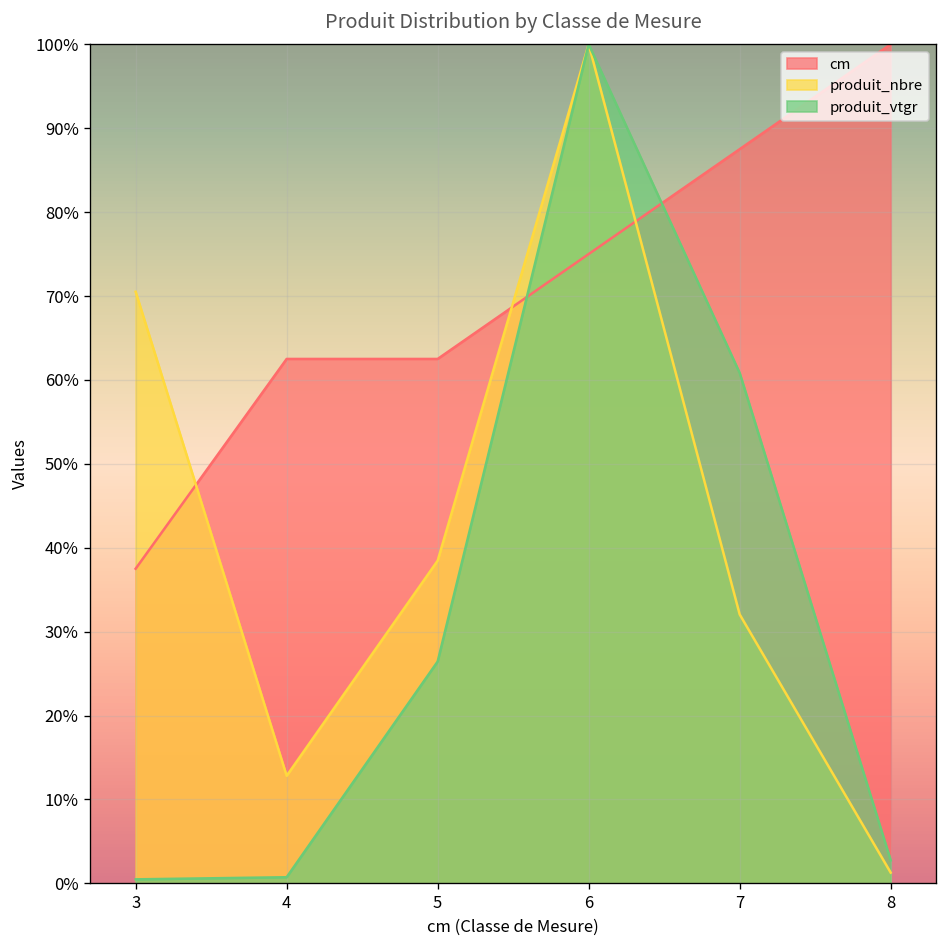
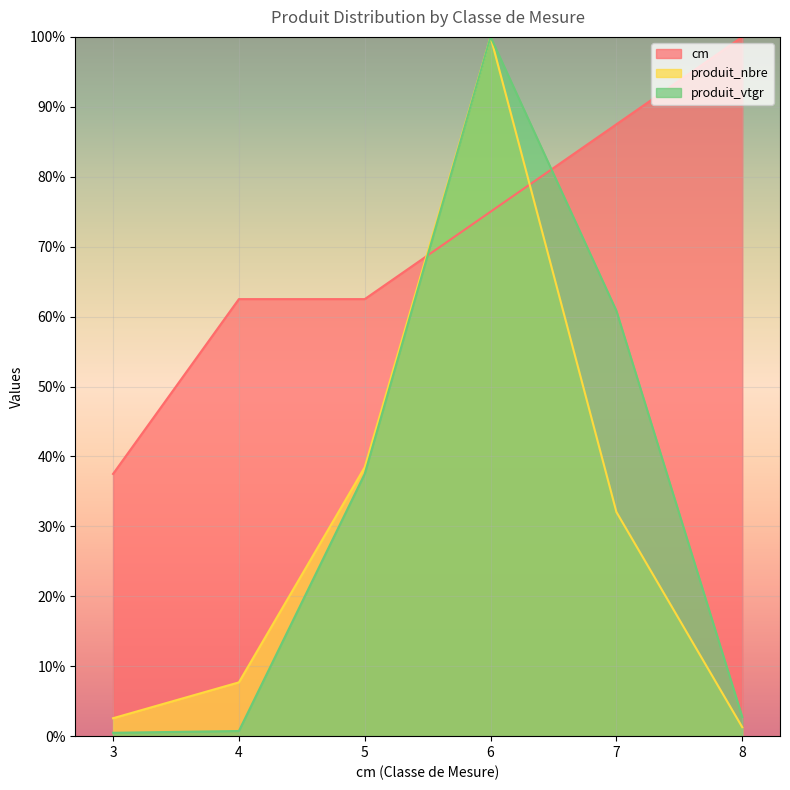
produit_nbre, 3: 71% -> 3%
produit_nbre, 4: 13% -> 8%
produit_vtgr, 5: 26% -> 38%
